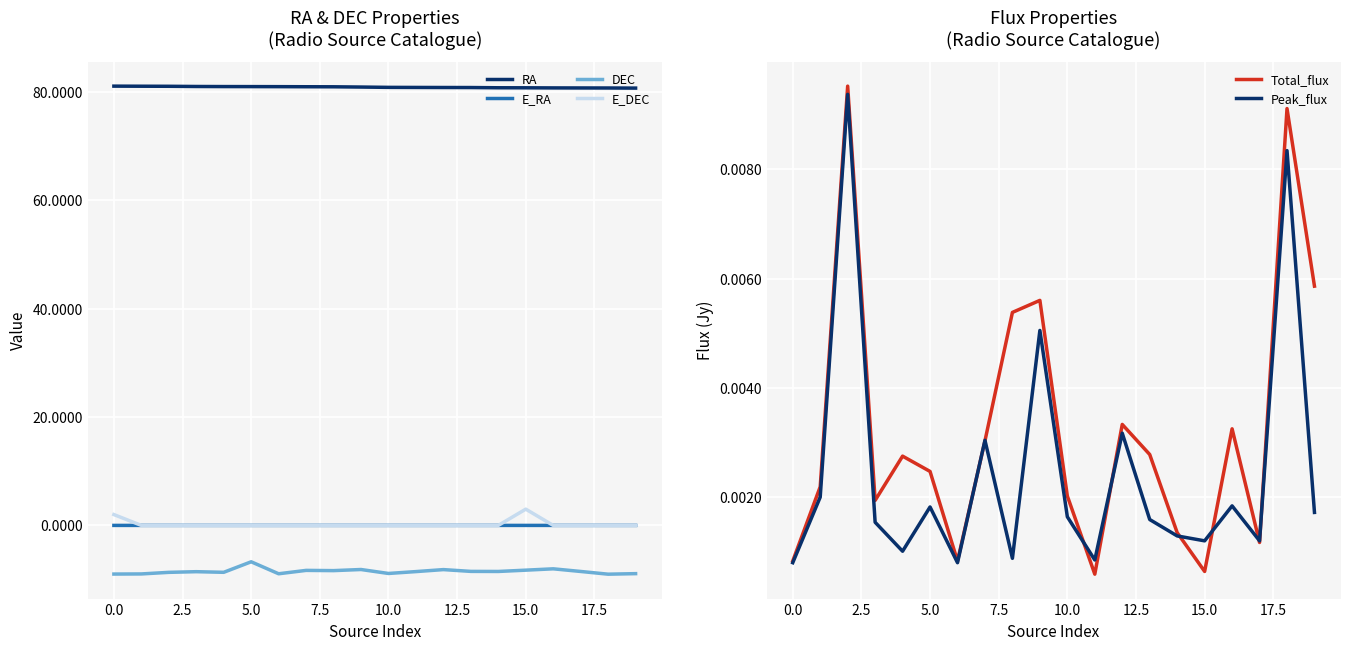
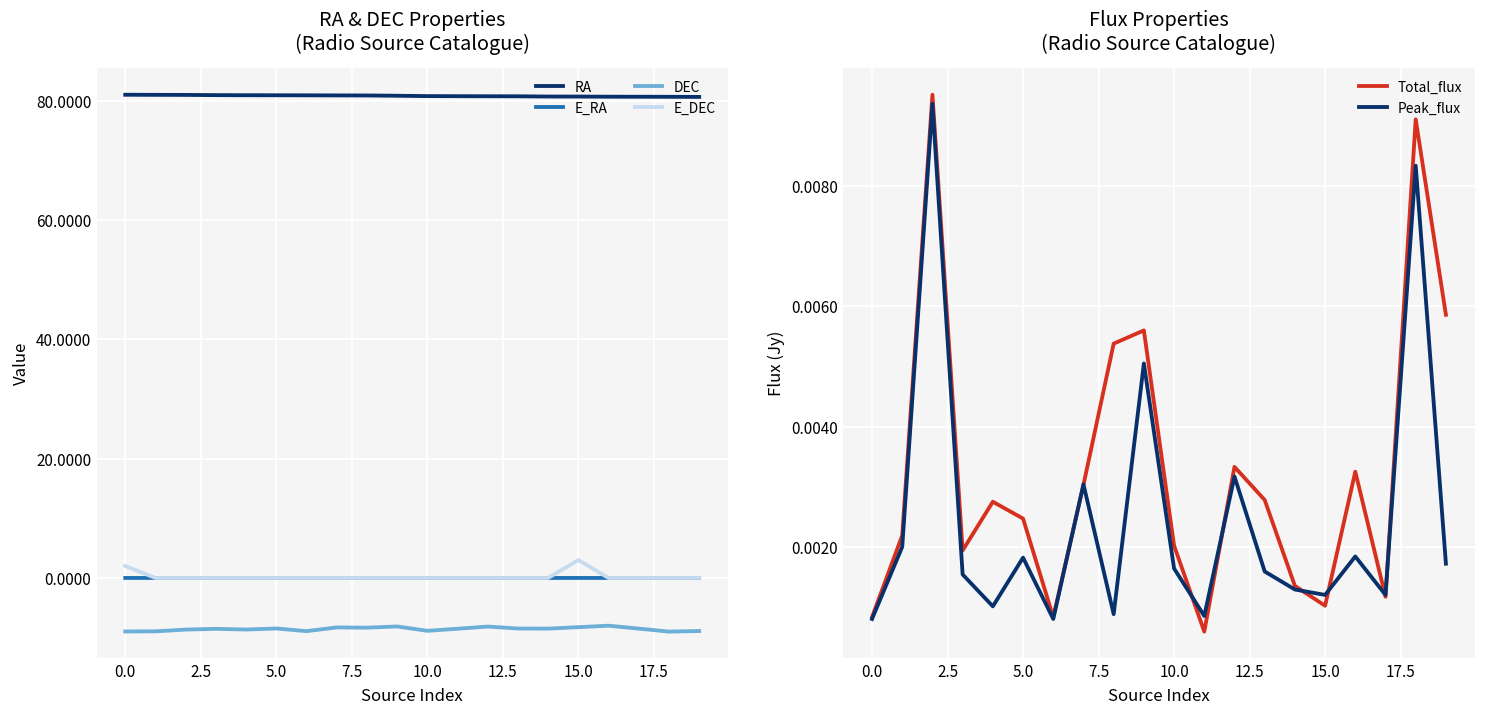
RA & DEC Properties (Radio Source Catalogue), DEC, 5.0: -7 -> -8
Flux Properties (Radio Source Catalogue), Total_flux, 15.0: 0.0006 -> 0.0010
